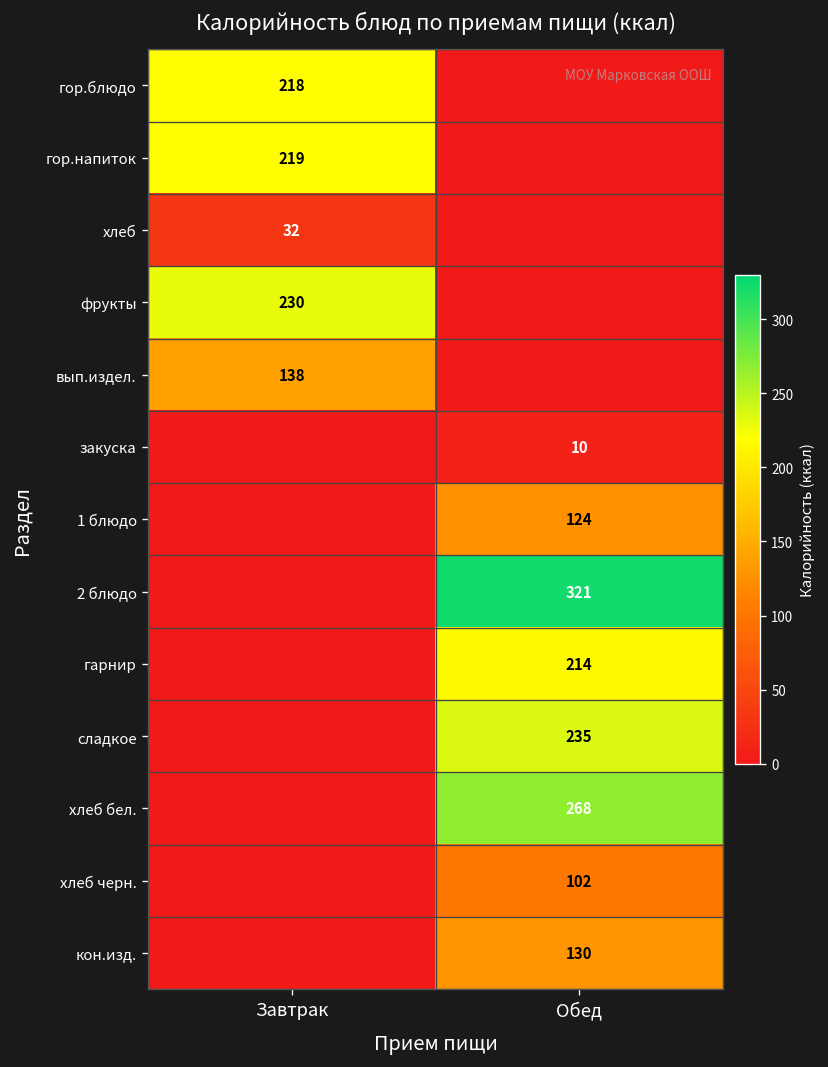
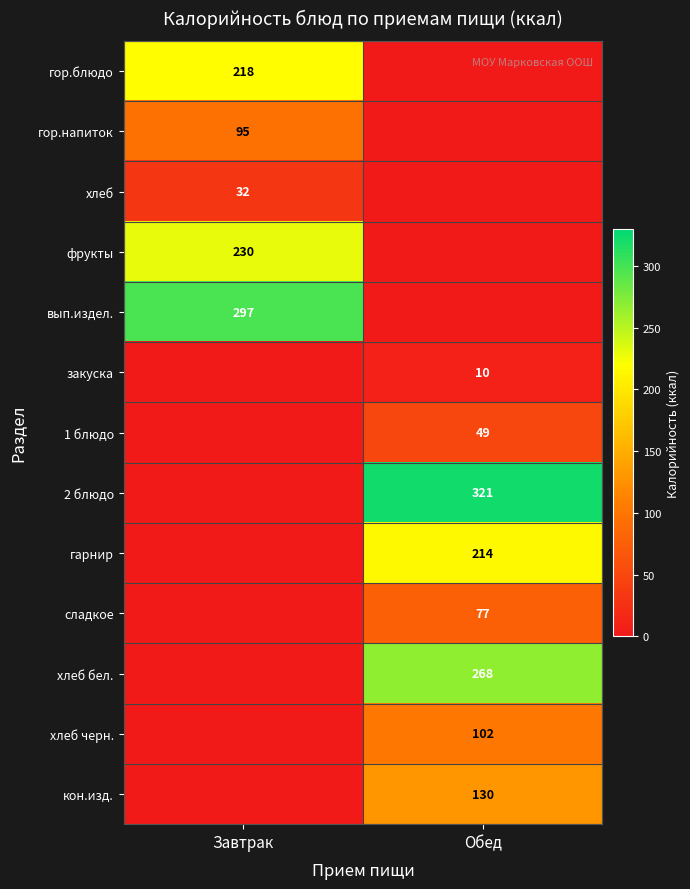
гор.напиток, Завтрак: 219 -> 95
вып.издел., Завтрак: 138 -> 297
1 блюдо, Обед: 124 -> 49
сладкое, Обед: 235 -> 77
